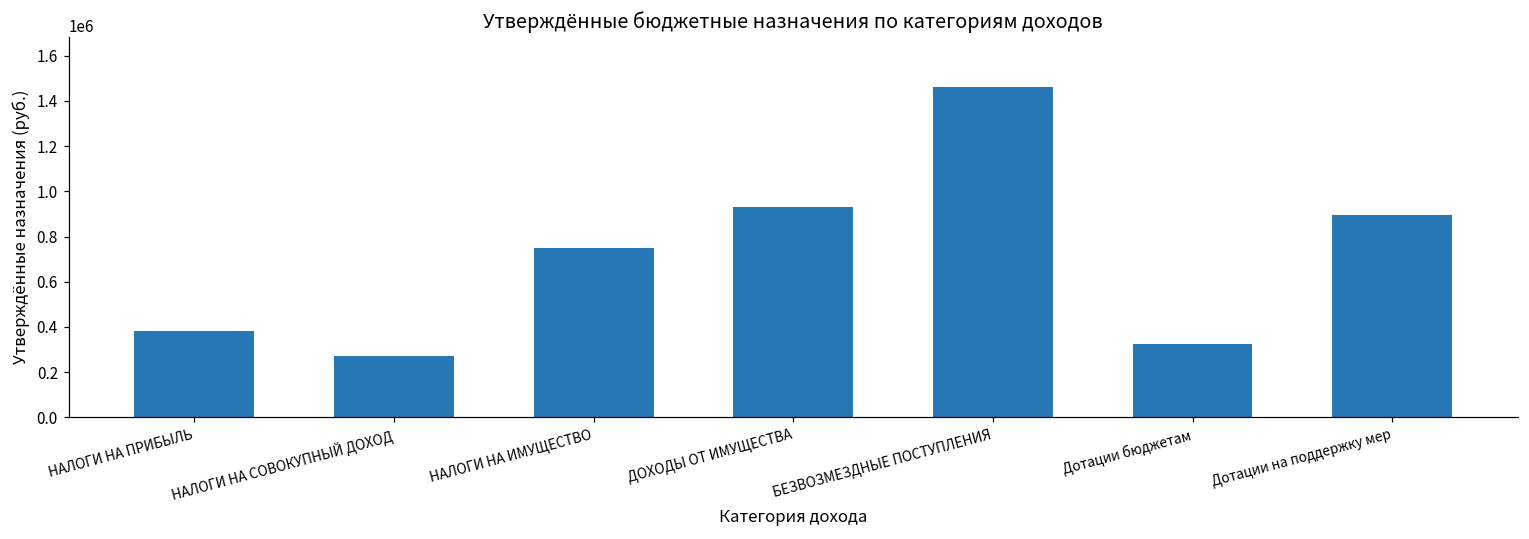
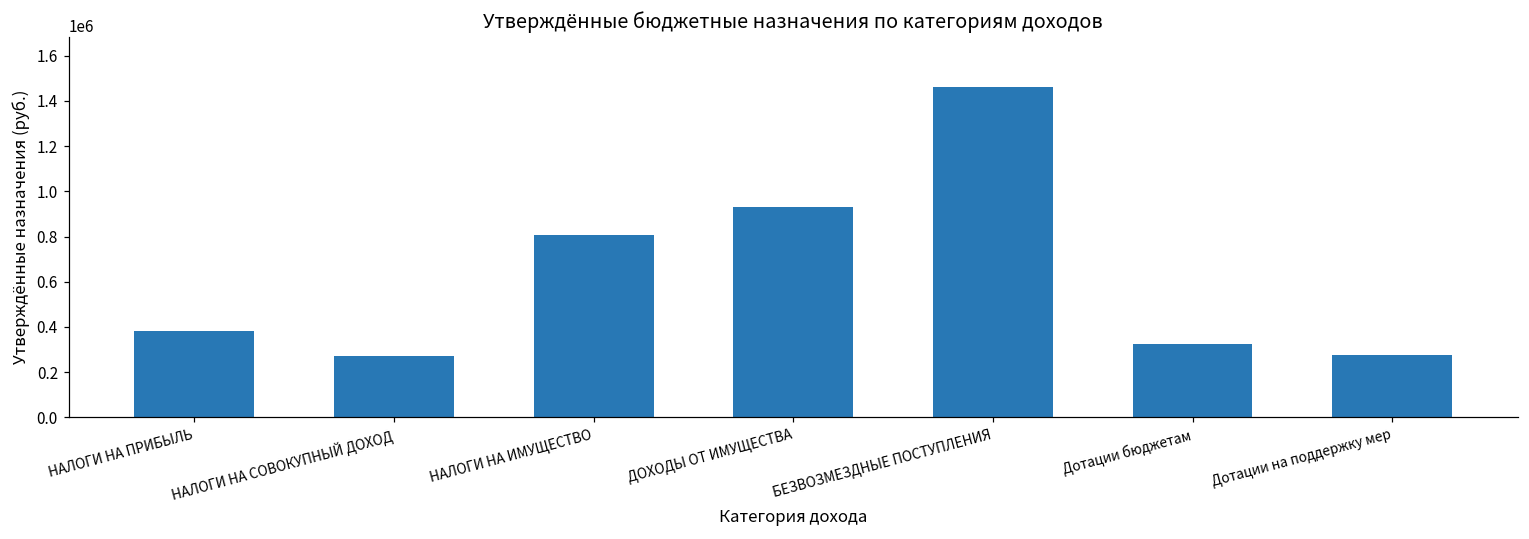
НАЛОГИ НА ИМУЩЕСТВО: 750000 -> 810000
Дотации на поддержку мер: 890000 -> 280000
